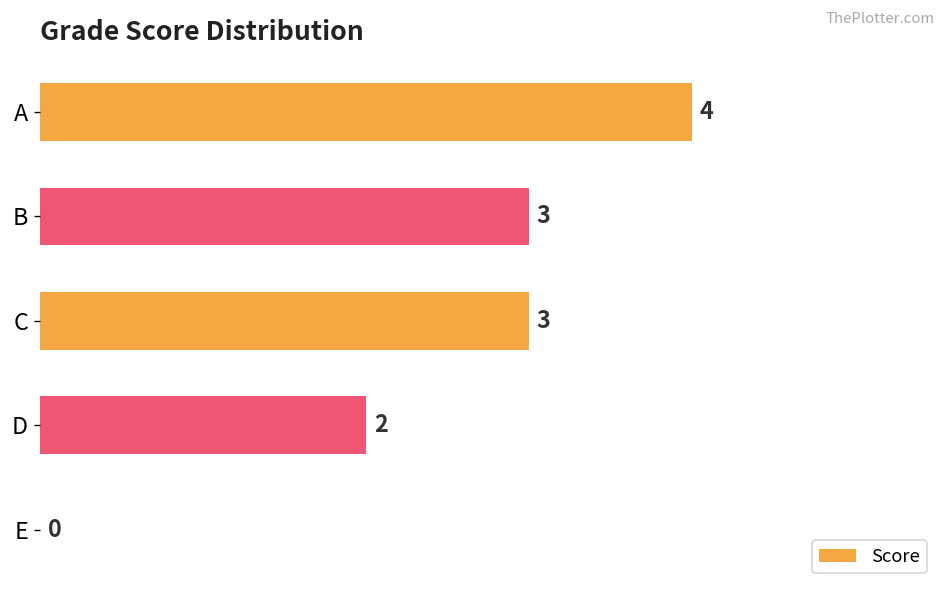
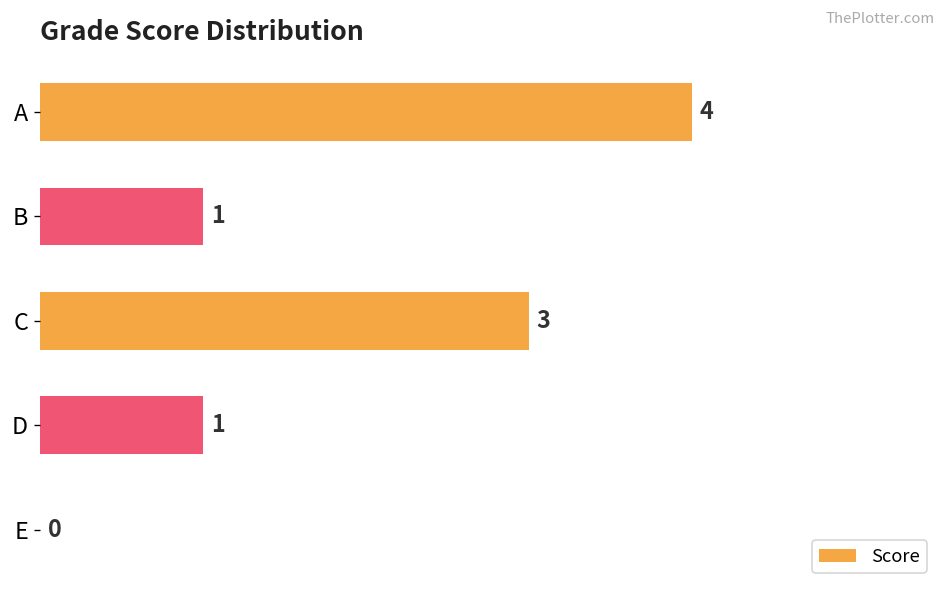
B: 3 -> 1
D: 2 -> 1
